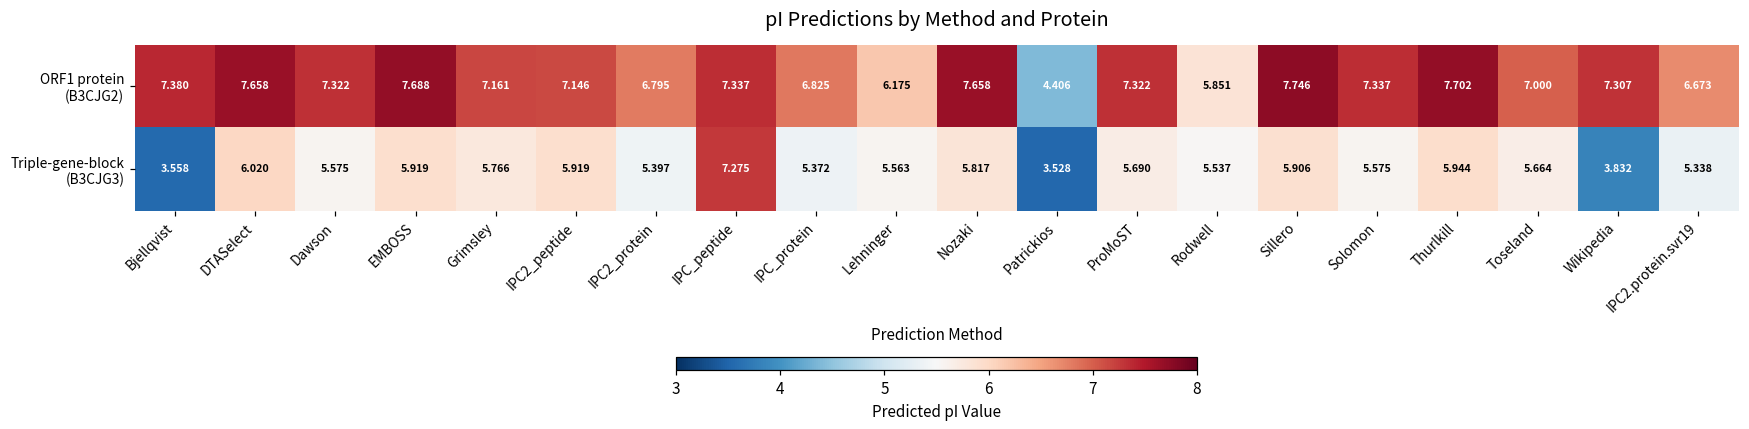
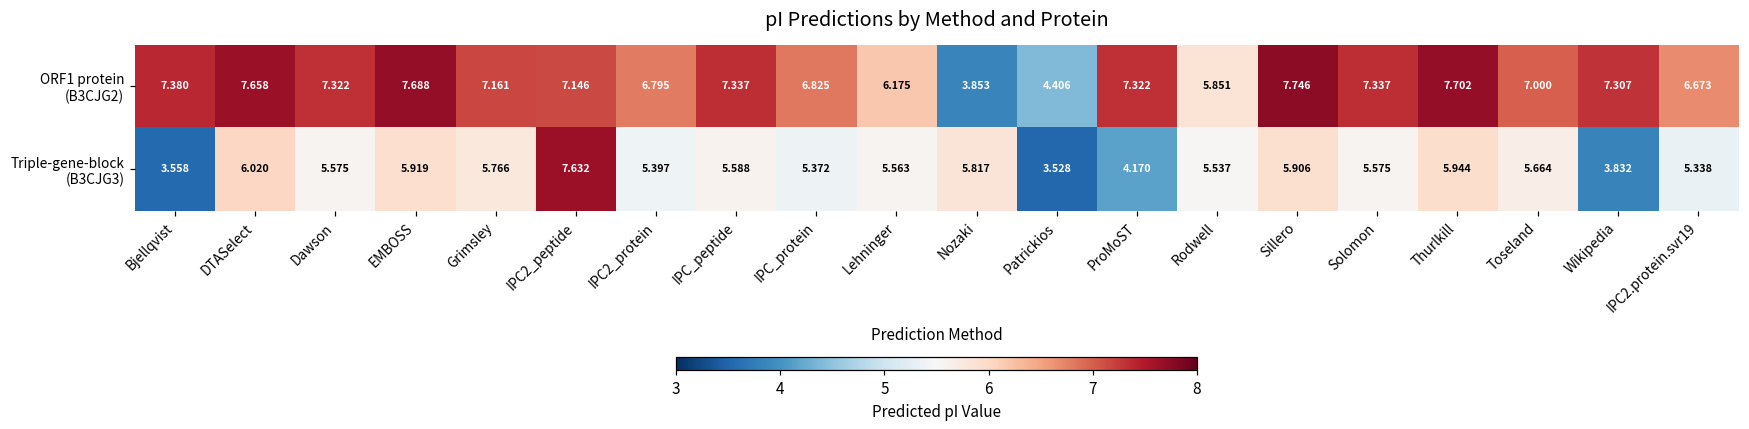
ORF1 protein (B3CJG2), Nozaki: 7.658 -> 3.853
Triple-gene-block (B3CJG3), IPC2_peptide: 5.919 -> 7.632
Triple-gene-block (B3CJG3), IPC_peptide: 7.275 -> 5.588
Triple-gene-block (B3CJG3), ProMoST: 5.690 -> 4.170
